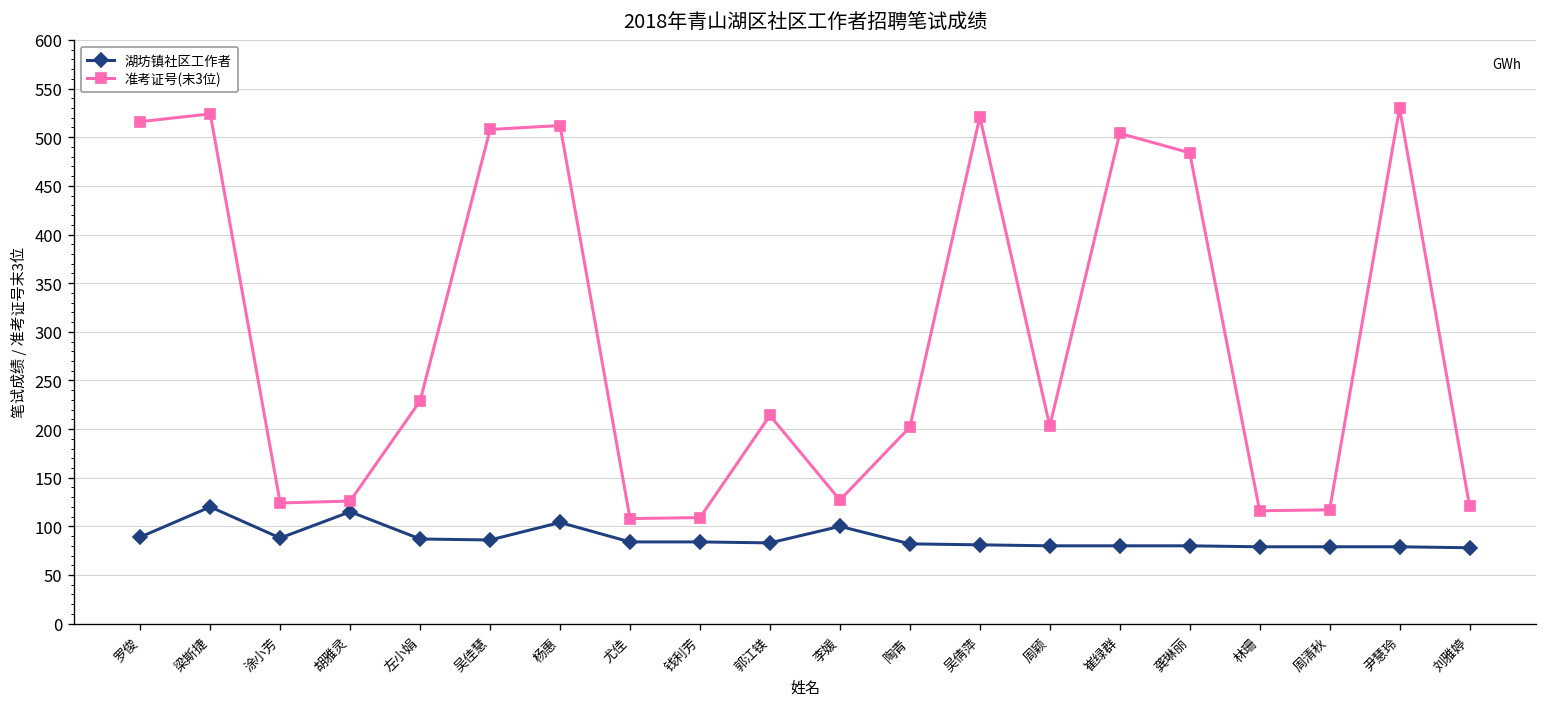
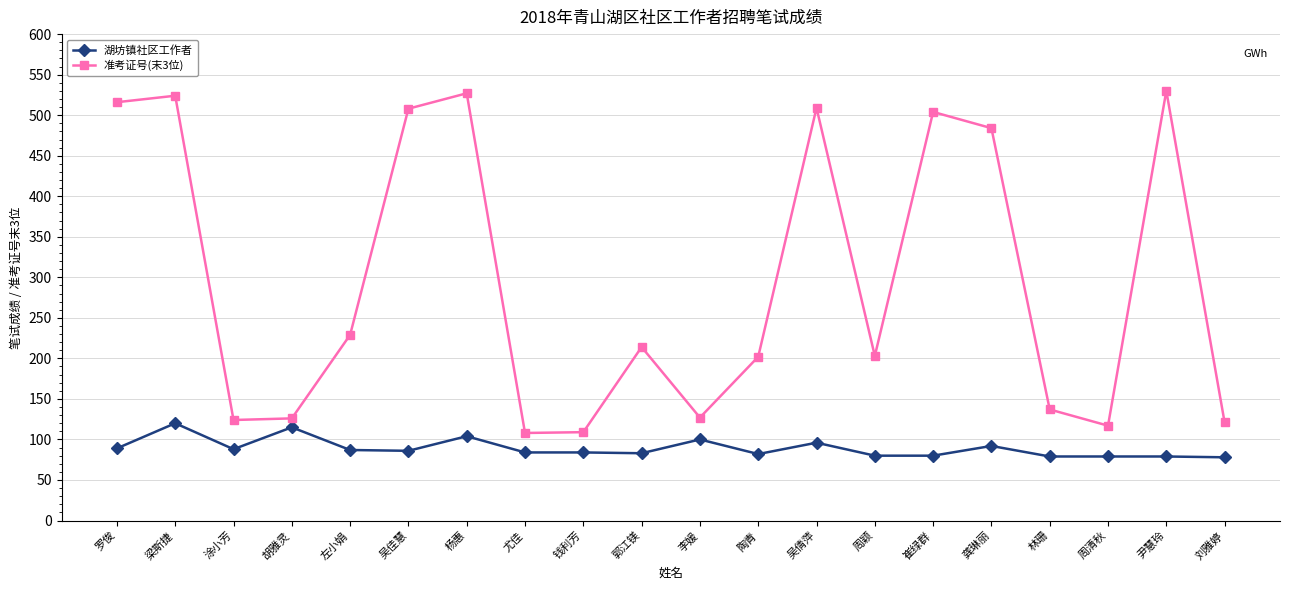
准考证号(末3位), 杨惠: 510 -> 530
湖坊镇社区工作者, 吴倩萍: 80 -> 100
准考证号(末3位), 吴倩萍: 520 -> 510
湖坊镇社区工作者, 龚琳丽: 80 -> 90
准考证号(末3位), 林珊: 120 -> 140
